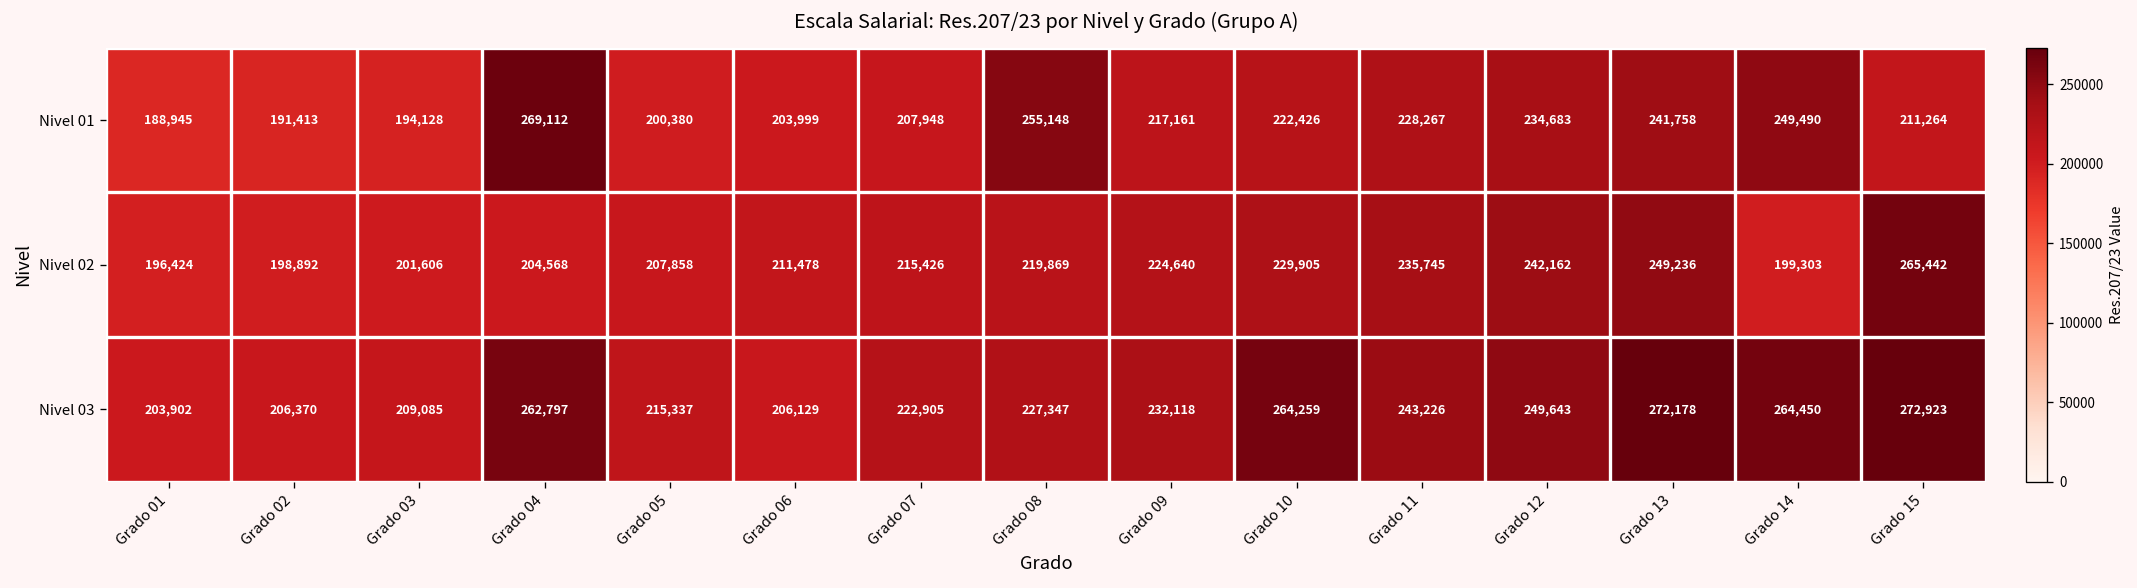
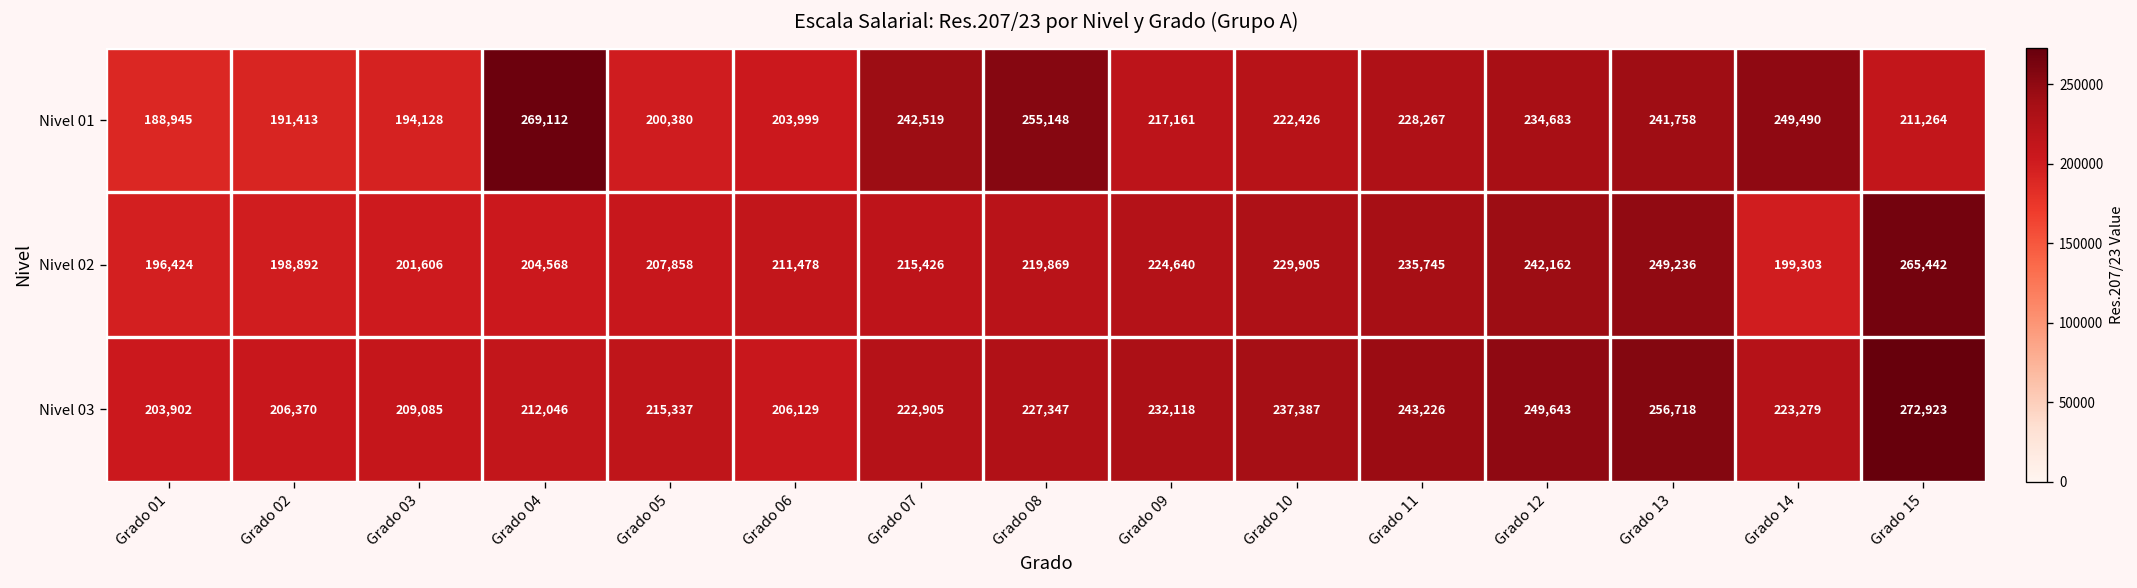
Nivel 01, Grado 07: 207,948 -> 242,519
Nivel 03, Grado 04: 262,797 -> 212,046
Nivel 03, Grado 10: 264,259 -> 237,387
Nivel 03, Grado 13: 272,178 -> 256,718
Nivel 03, Grado 14: 264,450 -> 223,279
